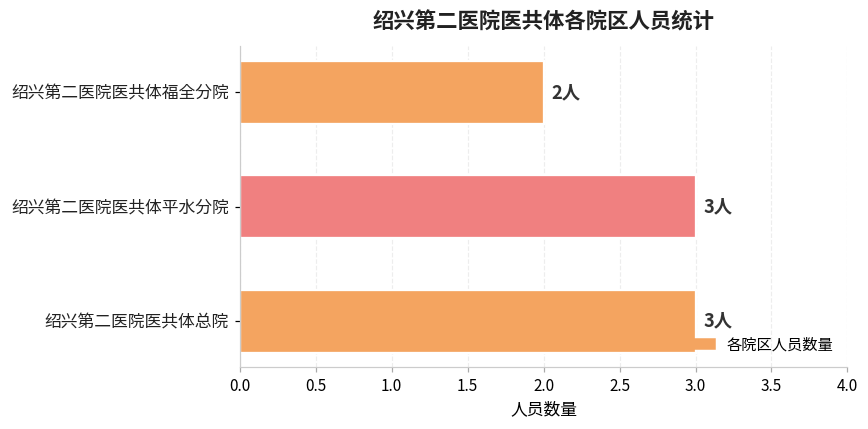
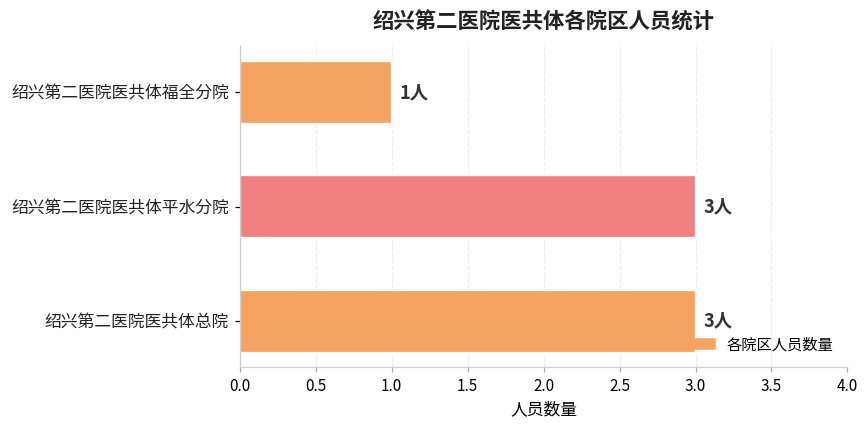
绍兴第二医院医共体福全分院: 2人 -> 1人
